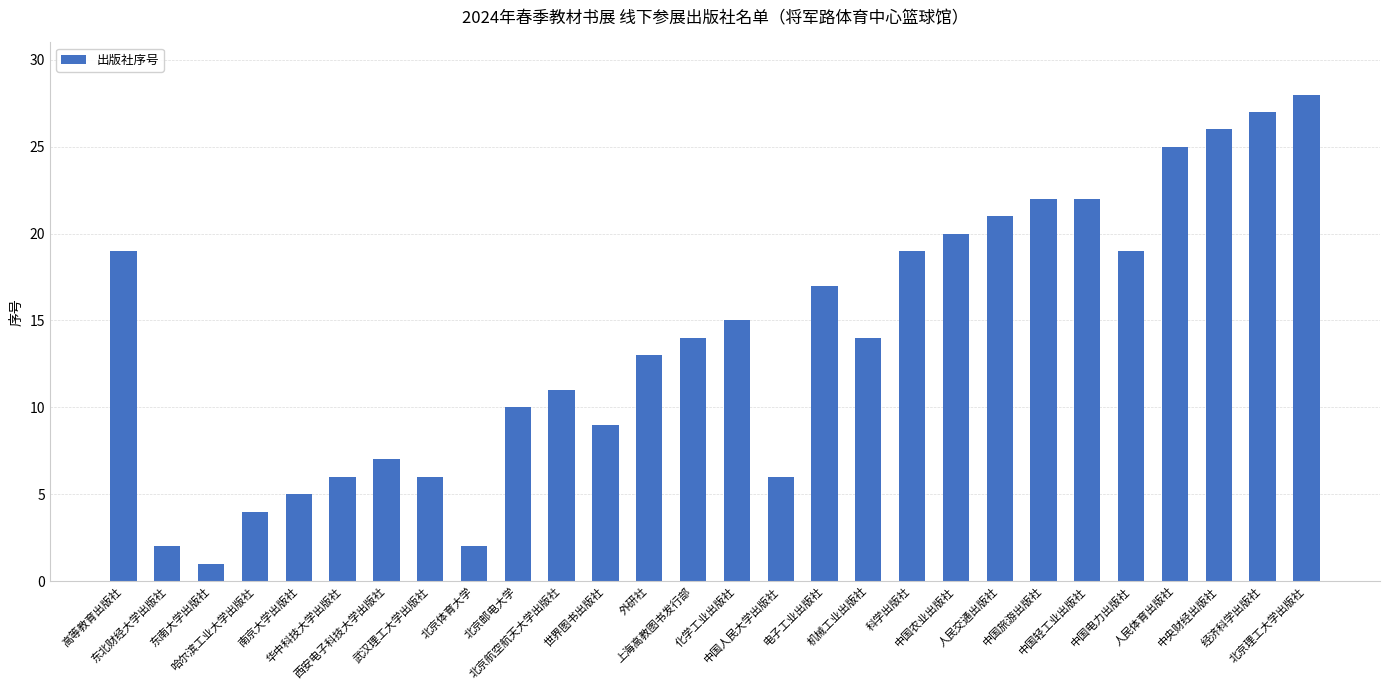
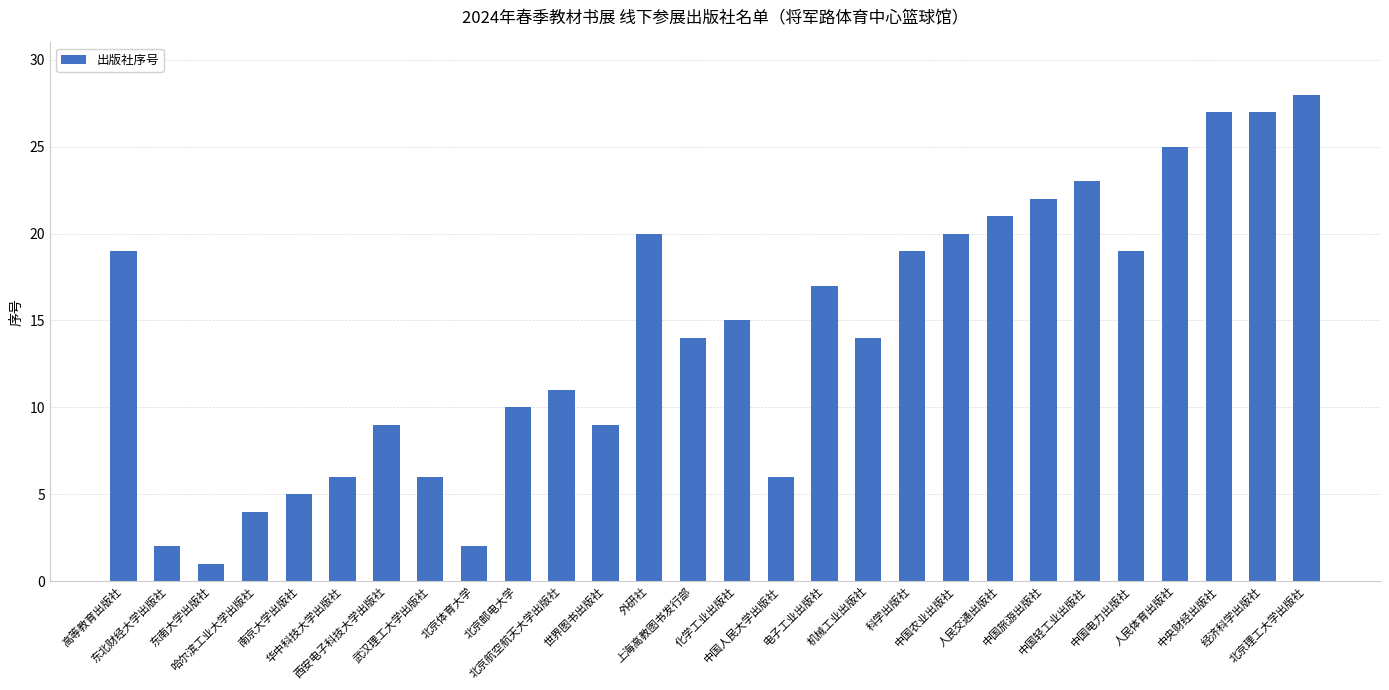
西安电子科技大学出版社: 7 -> 9
外研社: 13 -> 20
中国轻工业出版社: 22 -> 23
中央财经出版社: 26 -> 27
